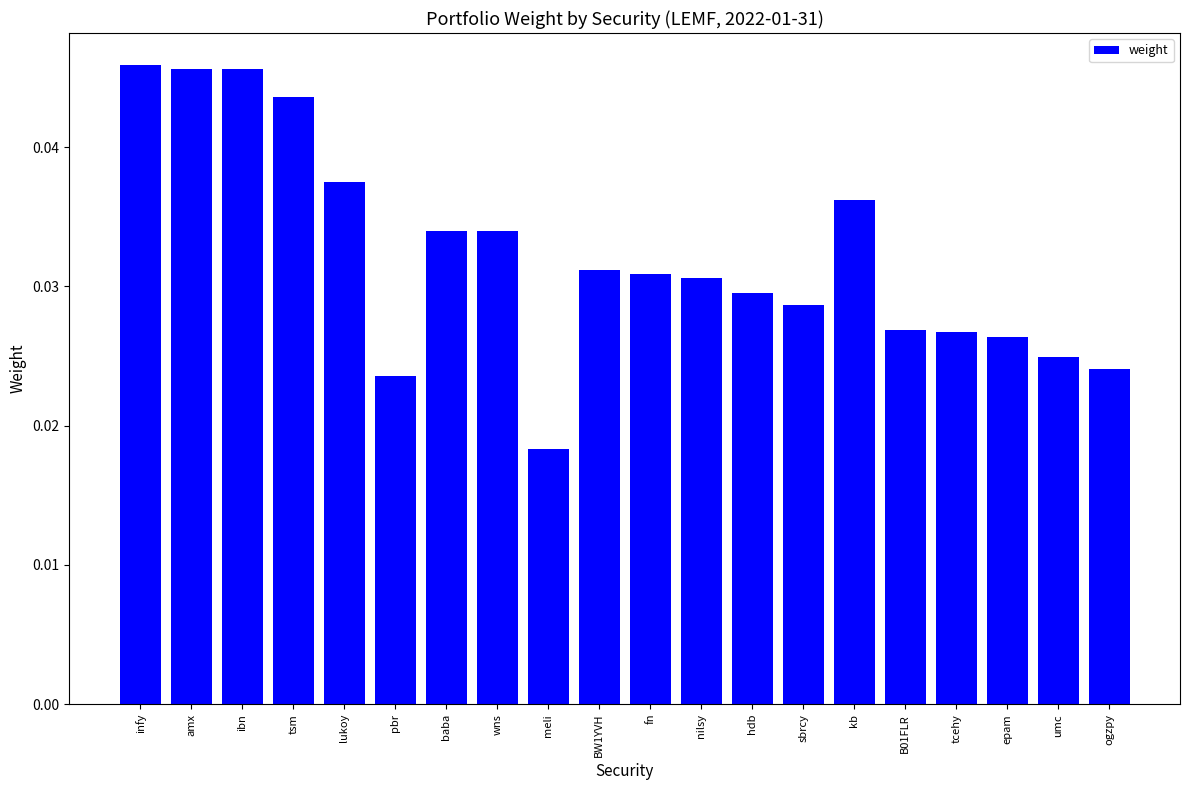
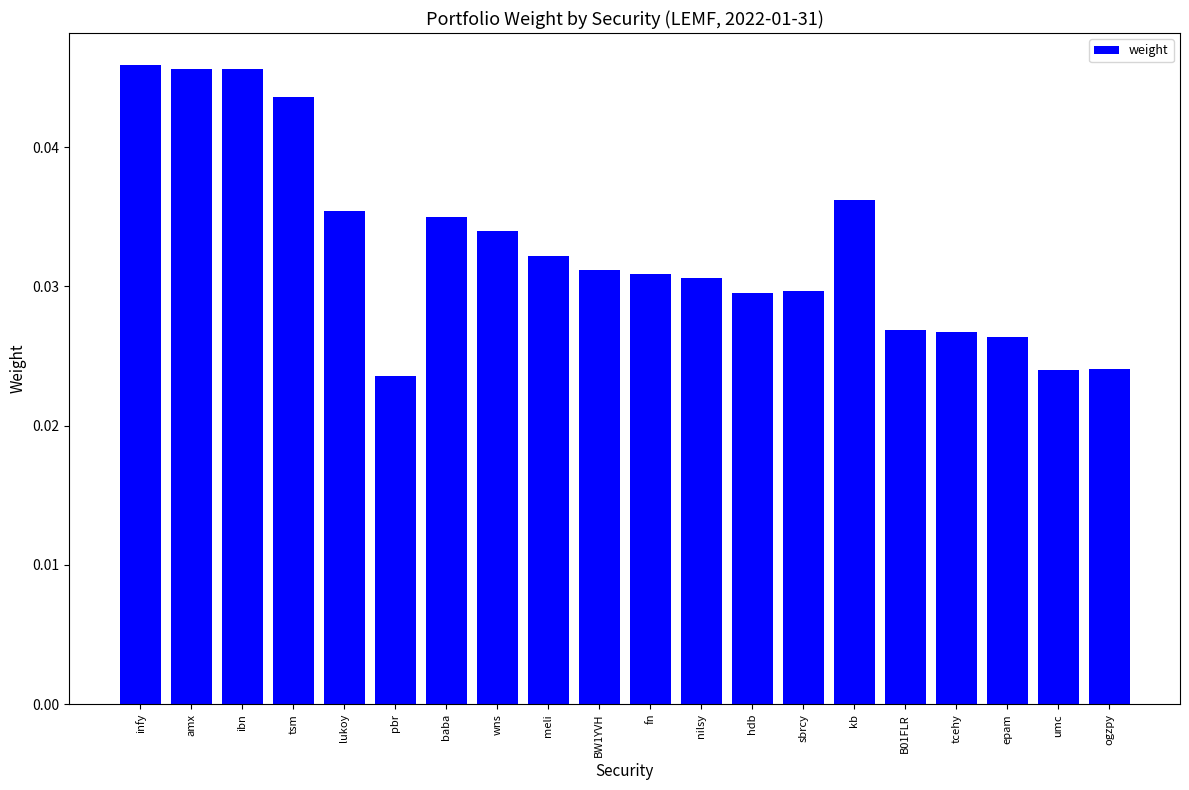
lukoy: 0.0375 -> 0.0354
baba: 0.034 -> 0.035
meli: 0.0183 -> 0.0322
sbrcy: 0.0287 -> 0.0297
umc: 0.0249 -> 0.0240
